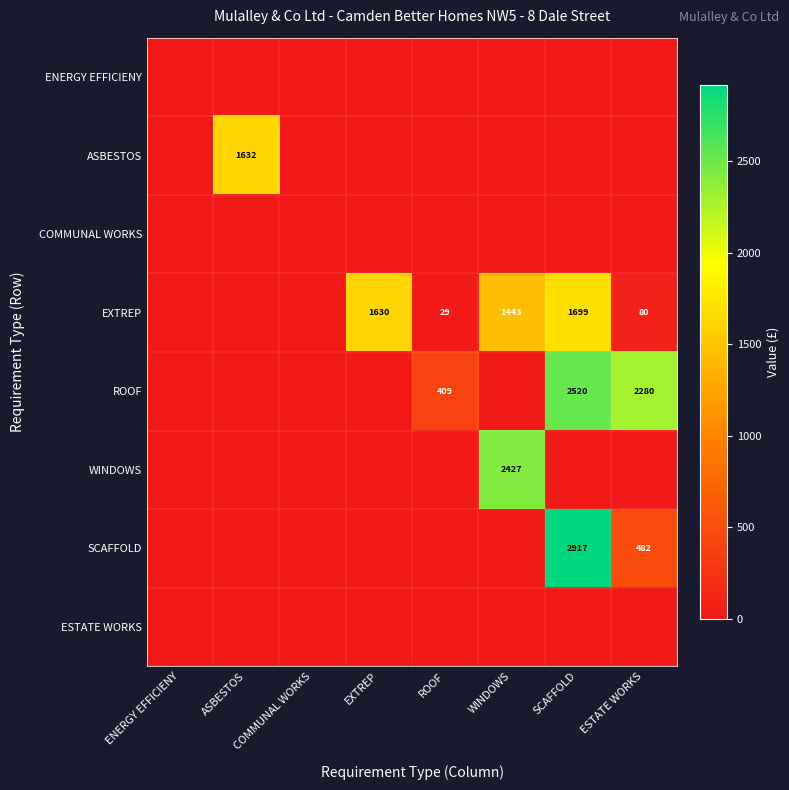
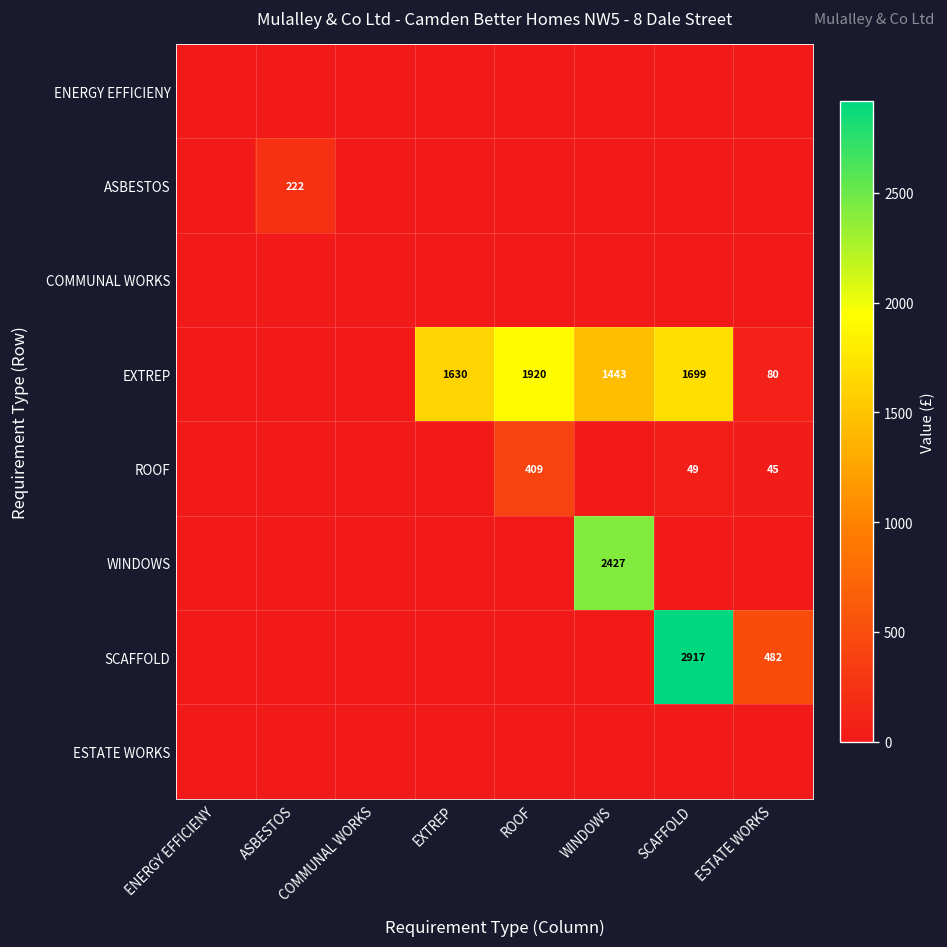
ASBESTOS, ASBESTOS: 1632 -> 222
EXTREP, ROOF: 29 -> 1920
ROOF, SCAFFOLD: 2520 -> 49
ROOF, ESTATE WORKS: 2280 -> 45
